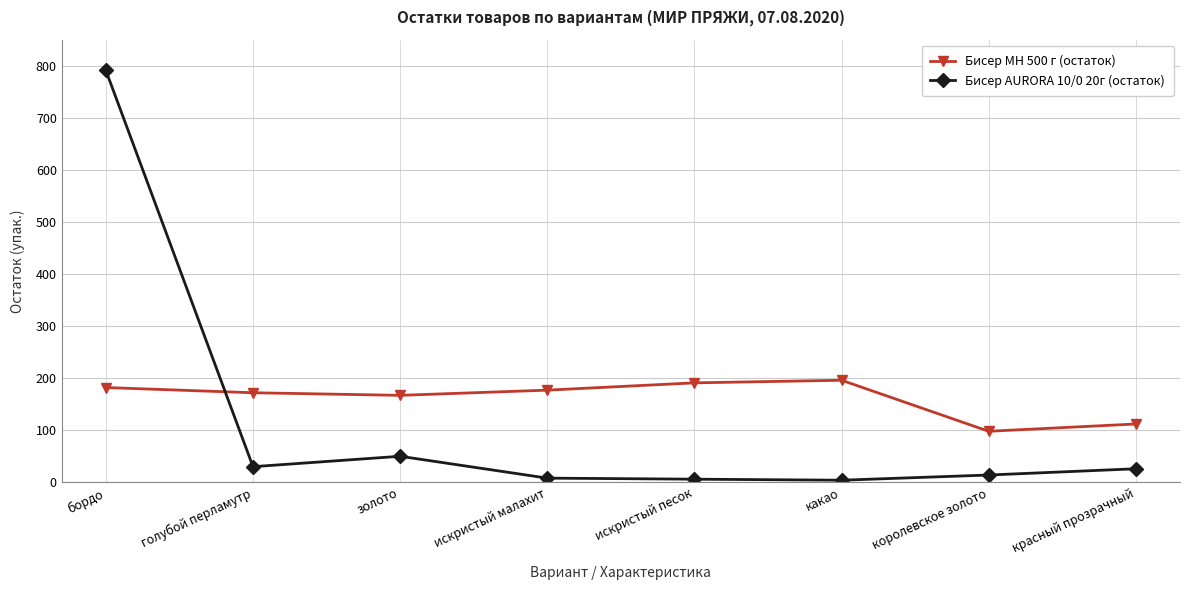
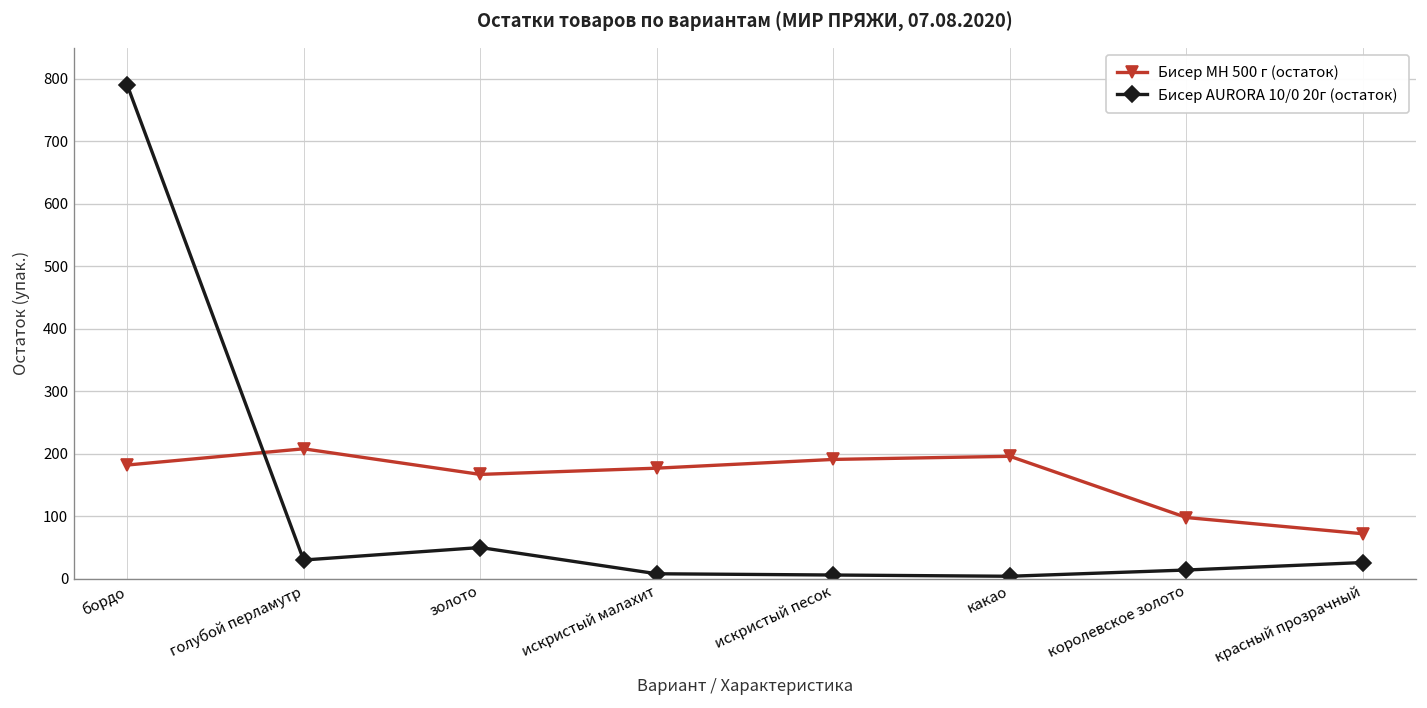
Бисер MH 500 г (остаток), голубой перламутр: 170 -> 210
Бисер MH 500 г (остаток), красный прозрачный: 110 -> 70
